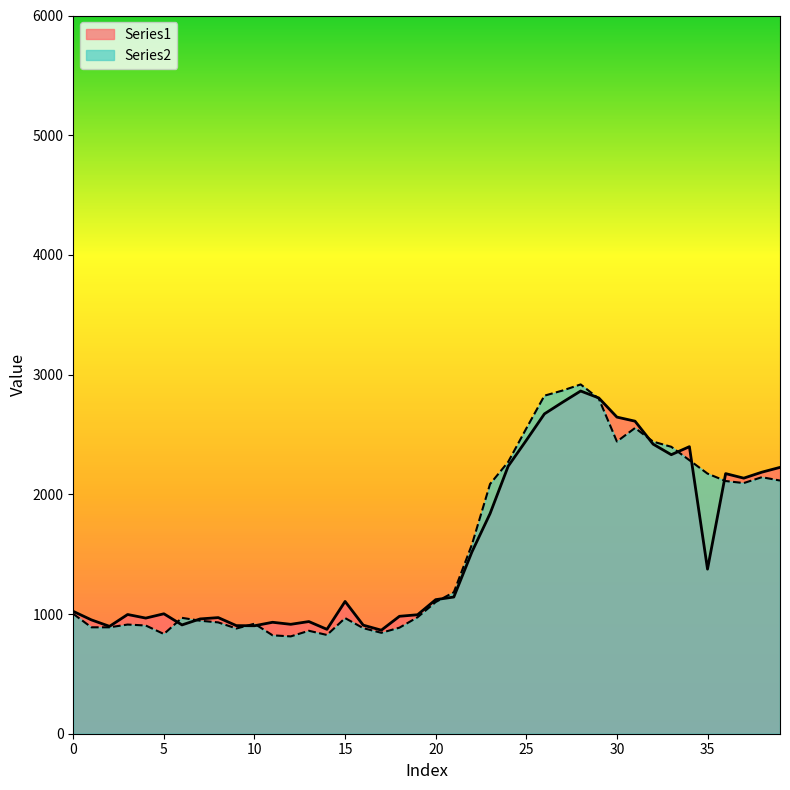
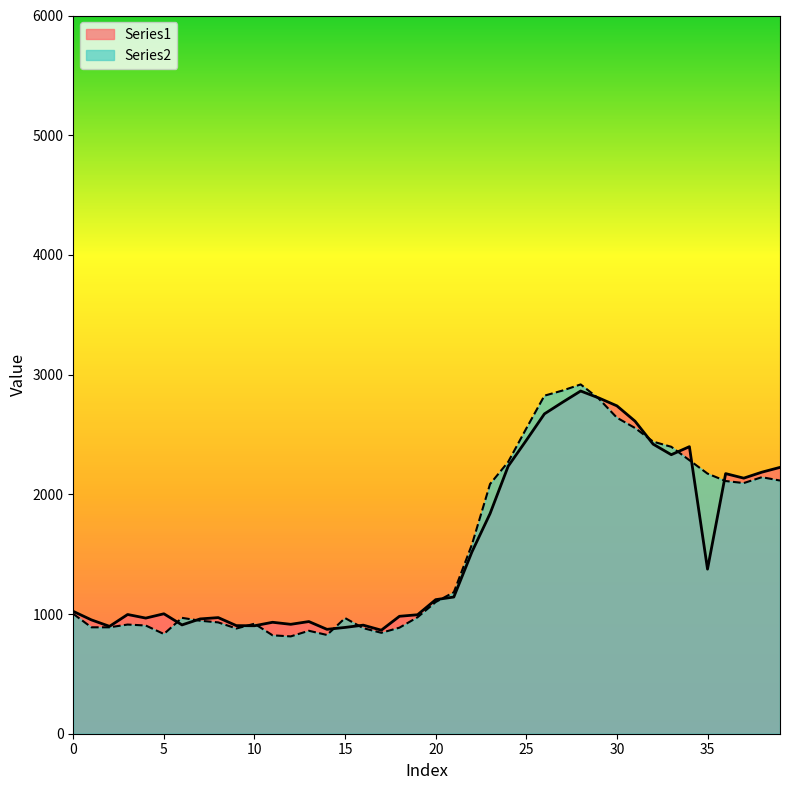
Series1, 15: 1110 -> 890
Series1, 30: 2650 -> 2740
Series2, 30: 2440 -> 2640
